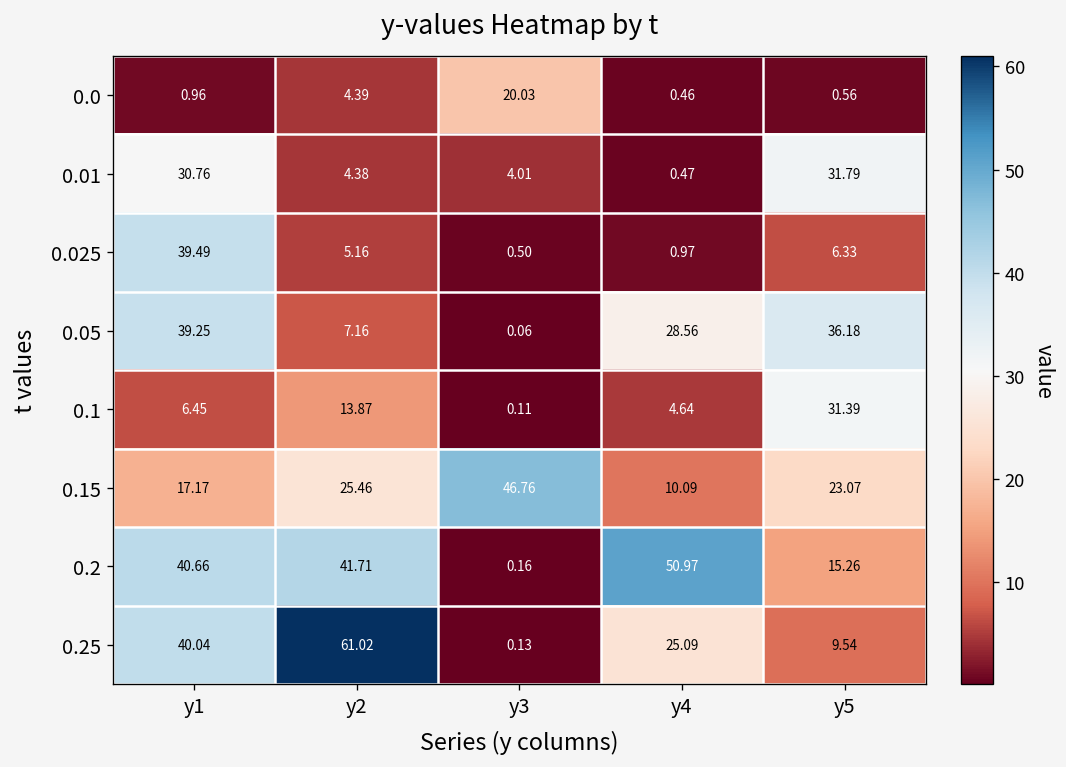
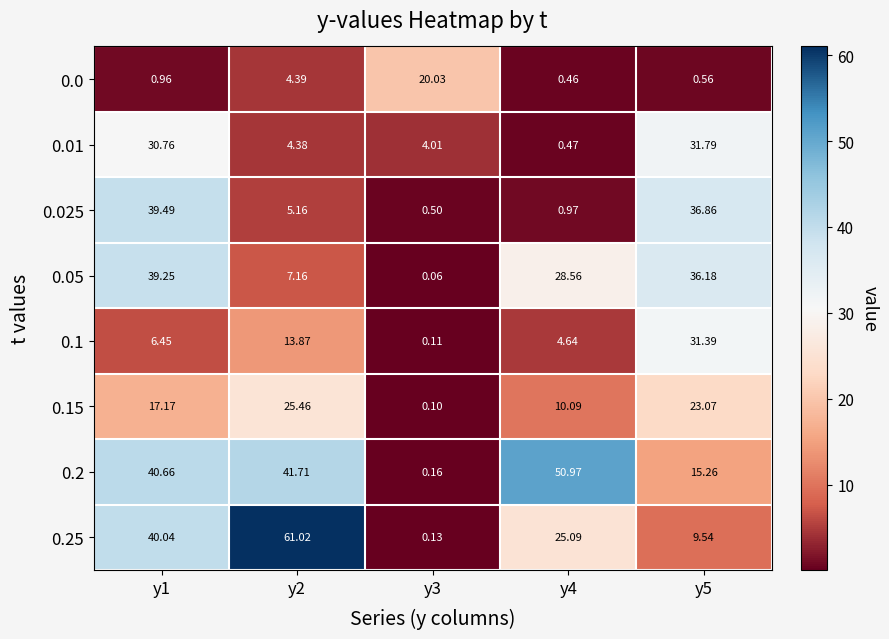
0.025, y5: 6.33 -> 36.86
0.15, y3: 46.76 -> 0.10
